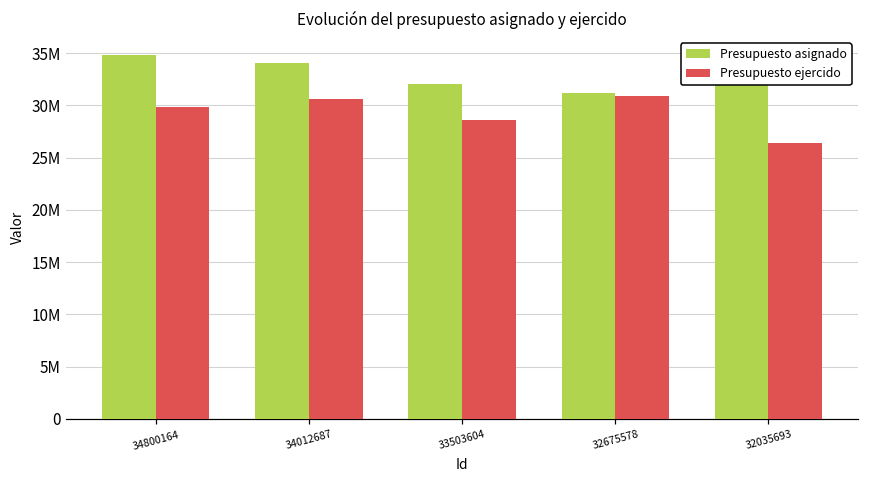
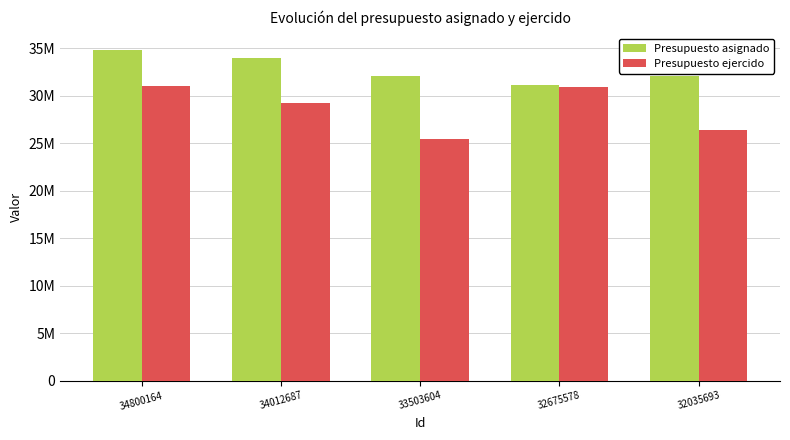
Presupuesto ejercido, 34800164: 30000000 -> 31000000
Presupuesto ejercido, 34012687: 31000000 -> 29000000
Presupuesto ejercido, 33503604: 29000000 -> 25000000
